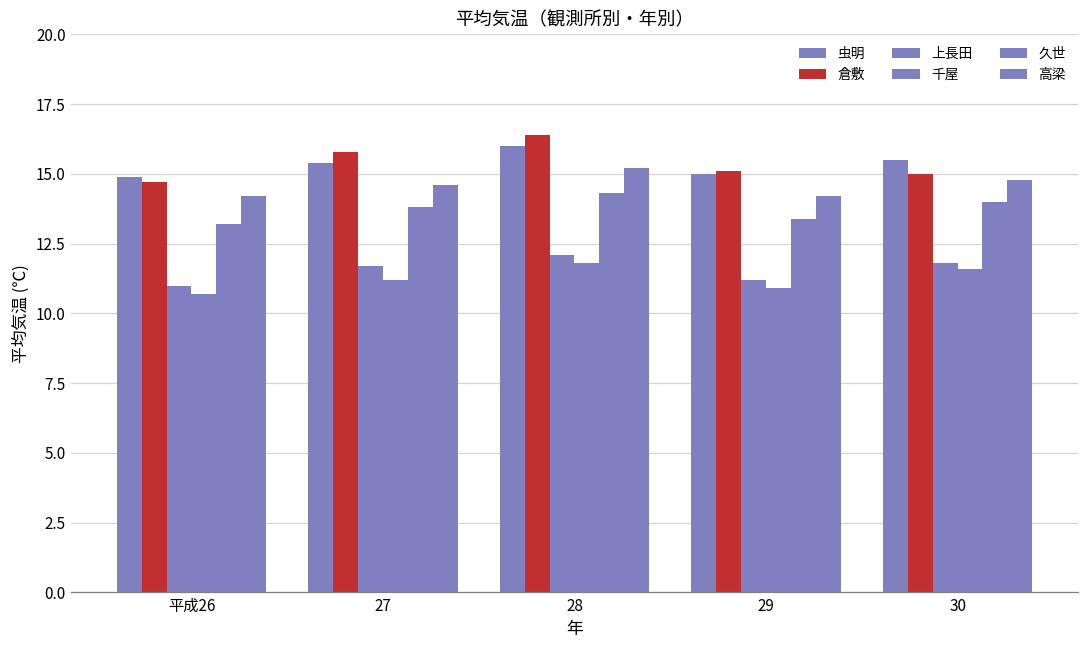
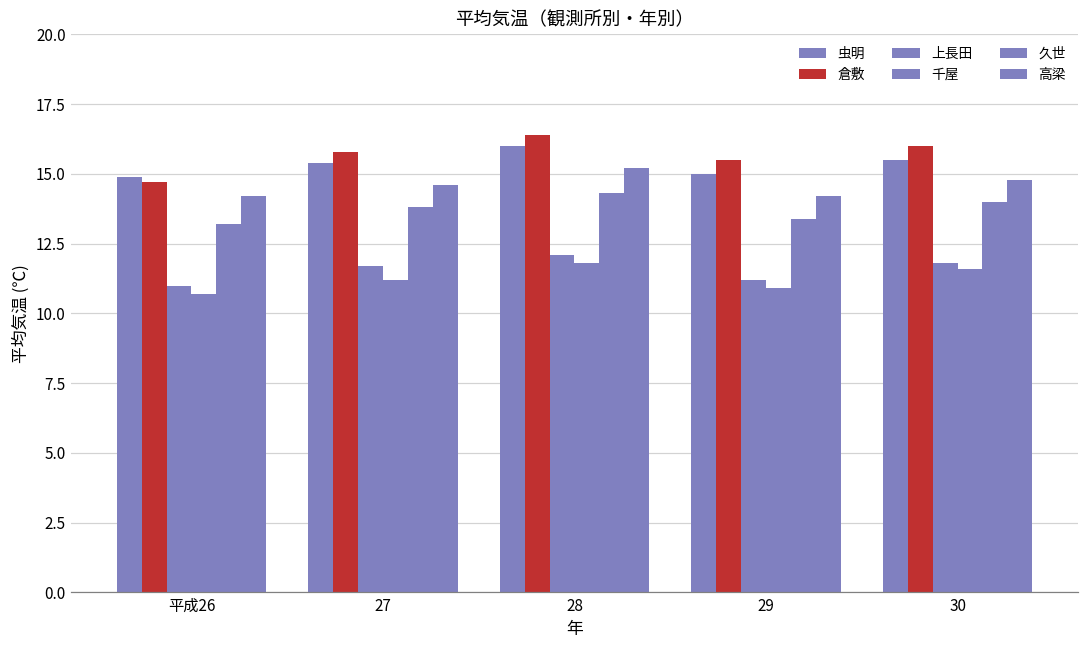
倉敷, 29: 15.1 -> 15.5
倉敷, 30: 15 -> 16
